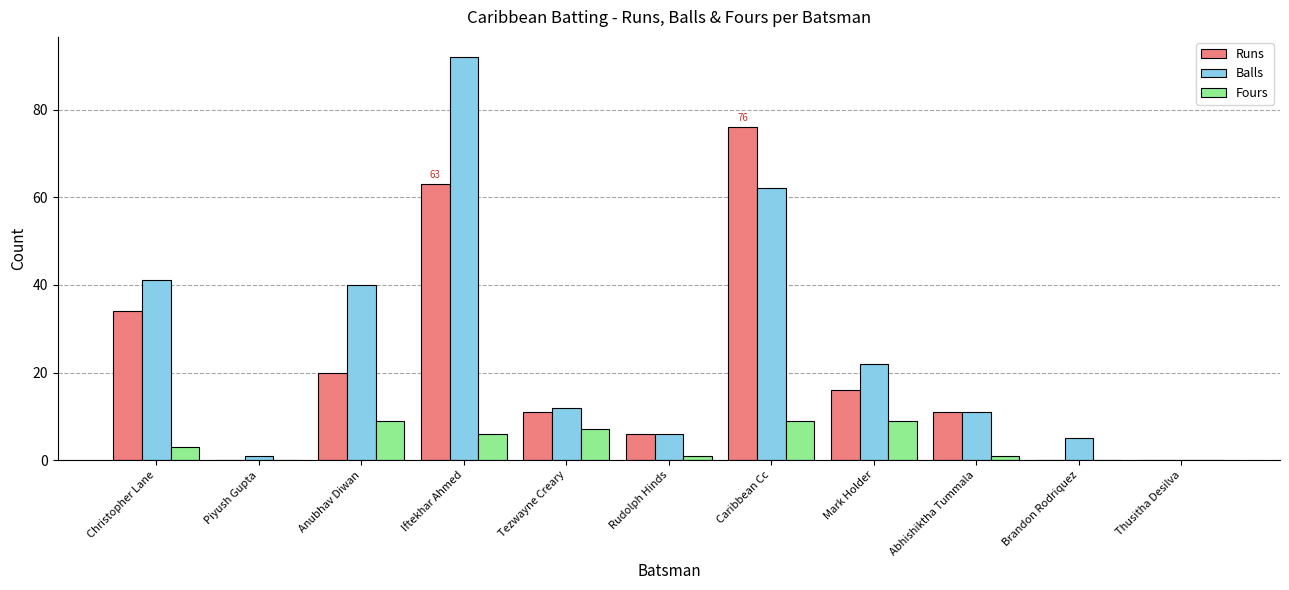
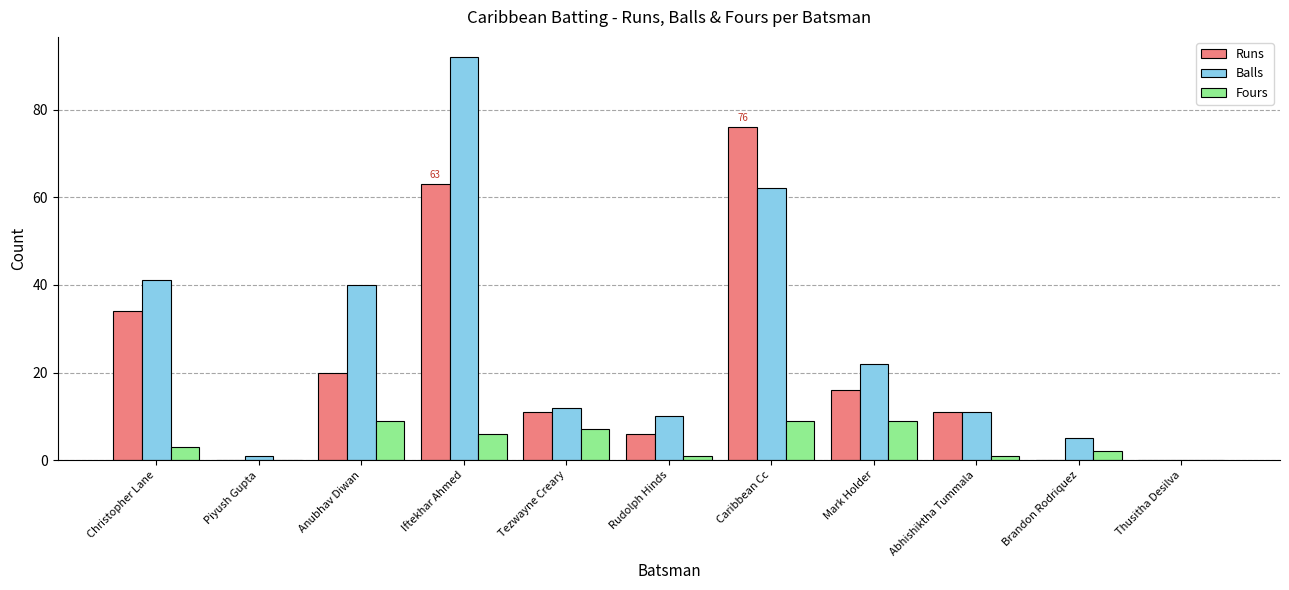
Balls, Rudolph Hinds: 6 -> 10
Fours, Brandon Rodriquez: 0 -> 2
